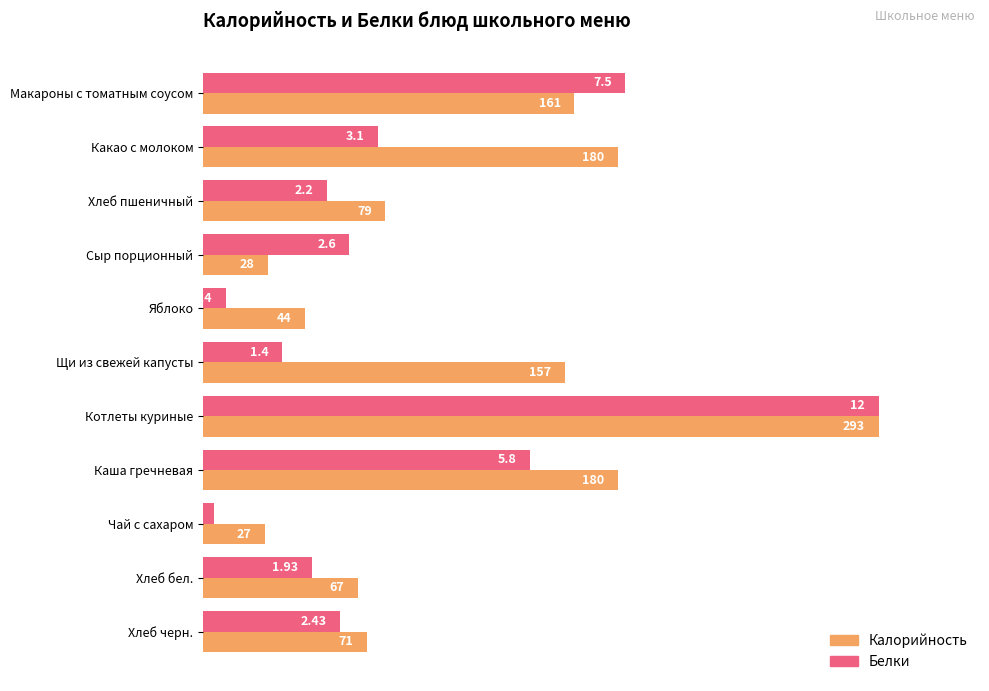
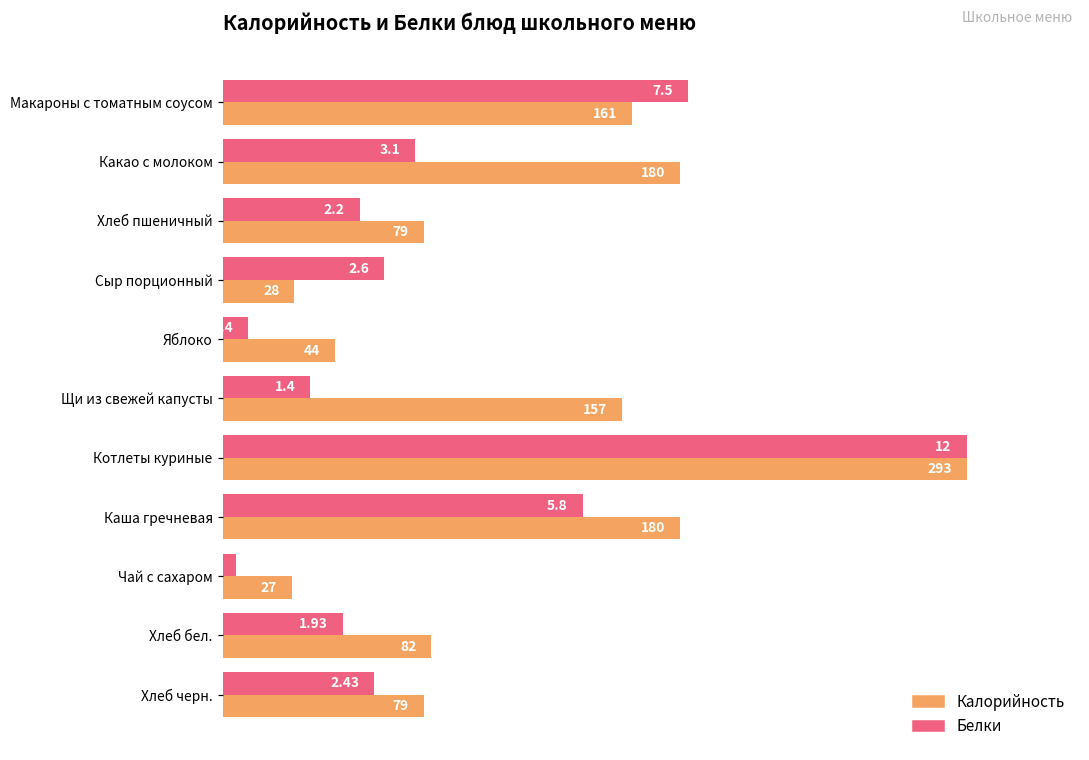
Калорийность, Хлеб бел.: 67 -> 82
Калорийность, Хлеб черн.: 71 -> 79
